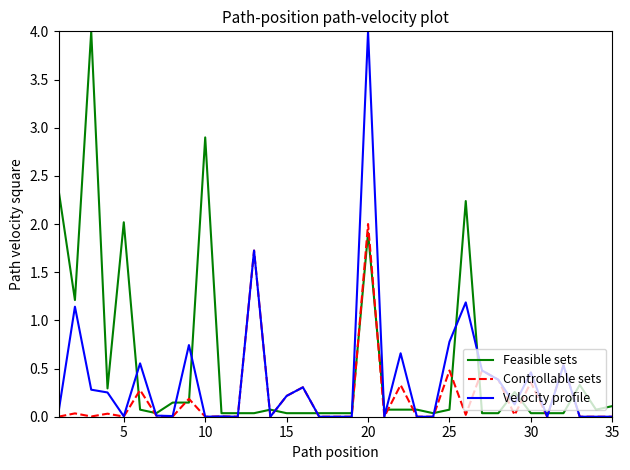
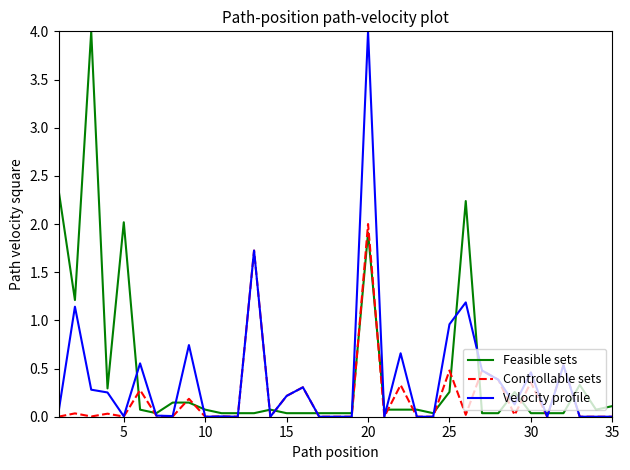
Feasible sets, 10: 2.9 -> 0.1
Feasible sets, 25: 0.1 -> 0.3
Velocity profile, 25: 0.8 -> 1.0
